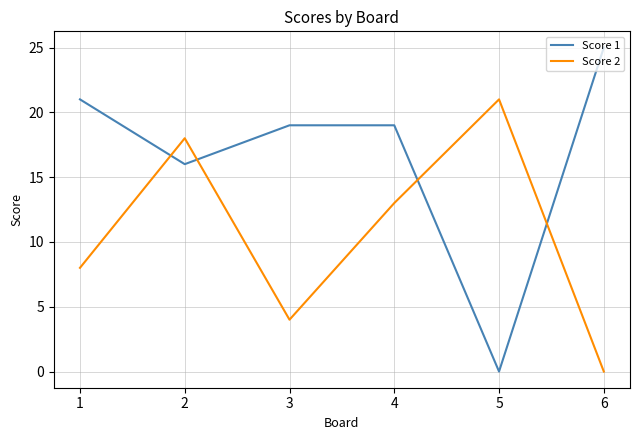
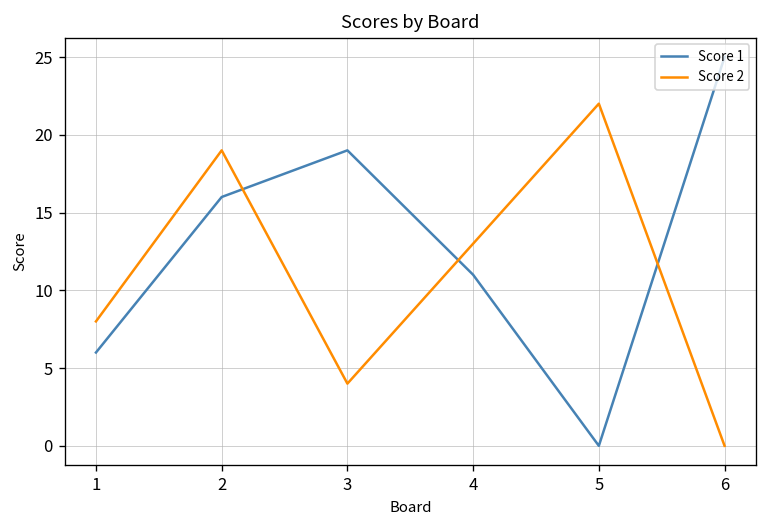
Score 1, 1: 21 -> 6
Score 2, 2: 18 -> 19
Score 1, 4: 19 -> 11
Score 2, 5: 21 -> 22
